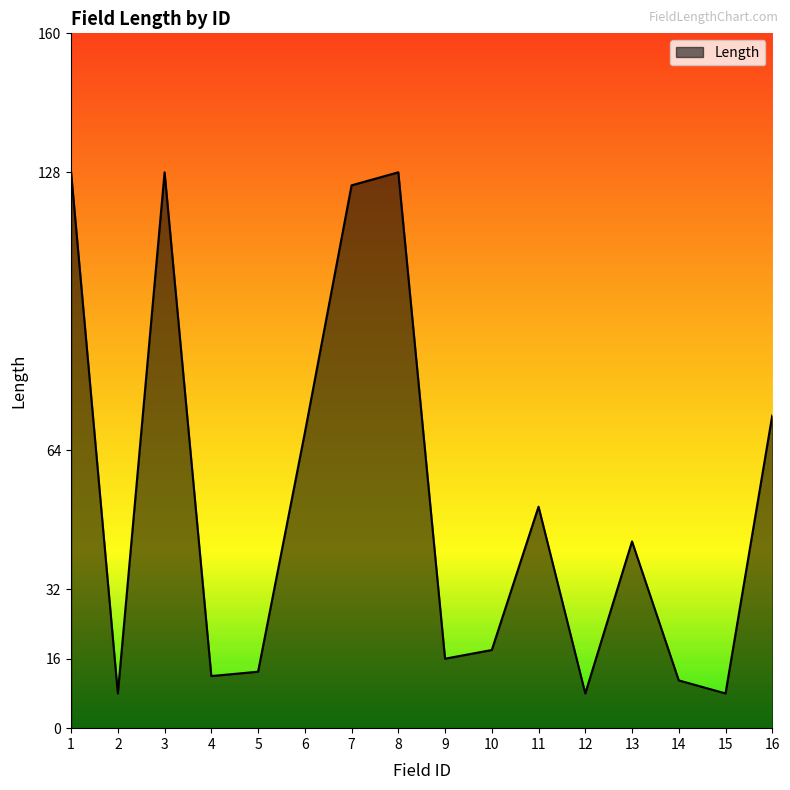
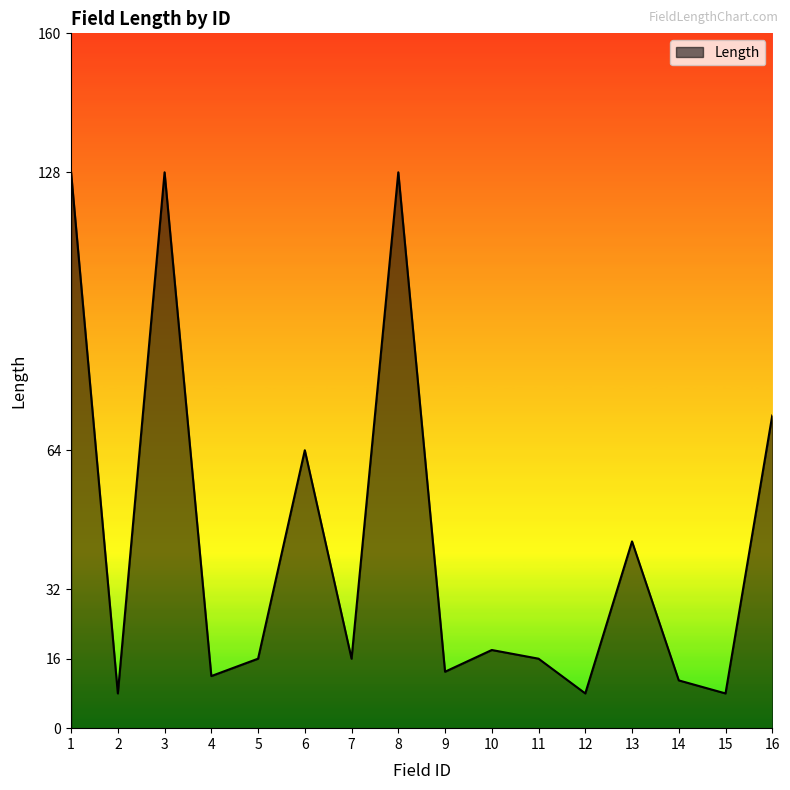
5: 13 -> 16
6: 68 -> 64
7: 125 -> 16
9: 16 -> 13
11: 51 -> 16
